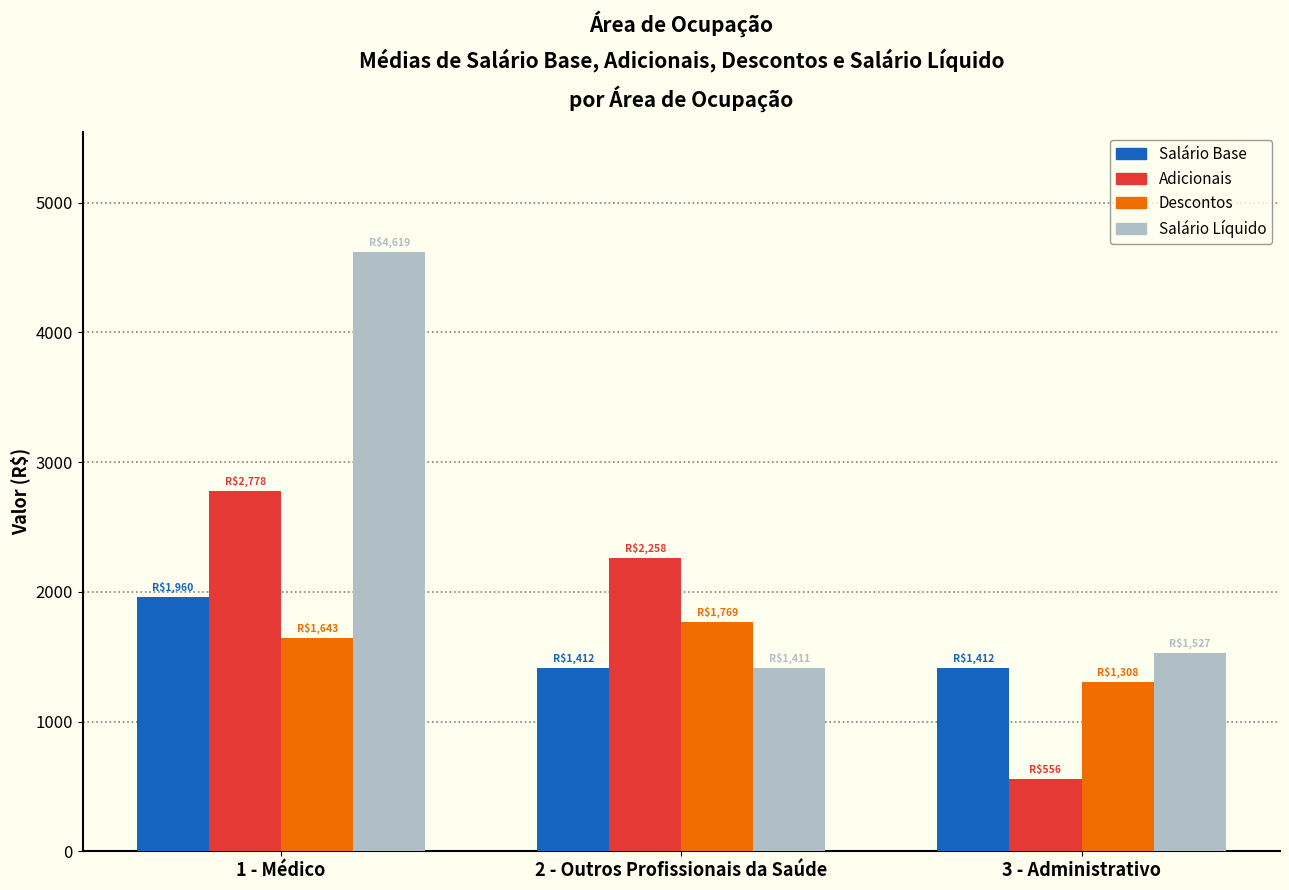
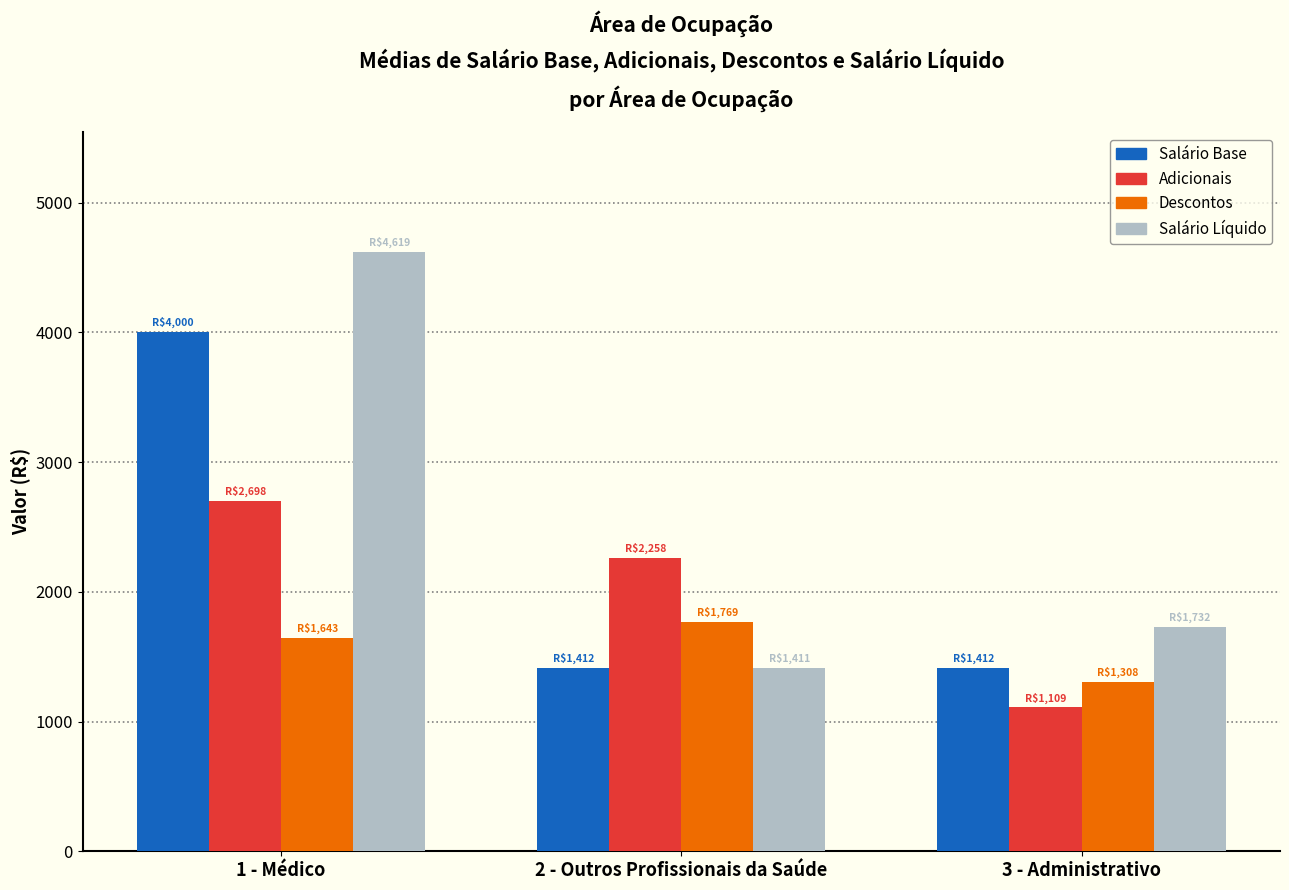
Salário Base, 1 - Médico: $1,960 -> $4,000
Adicionais, 1 - Médico: $2,778 -> $2,698
Adicionais, 3 - Administrativo: $556 -> $1,109
Salário Líquido, 3 - Administrativo: $1,527 -> $1,732
